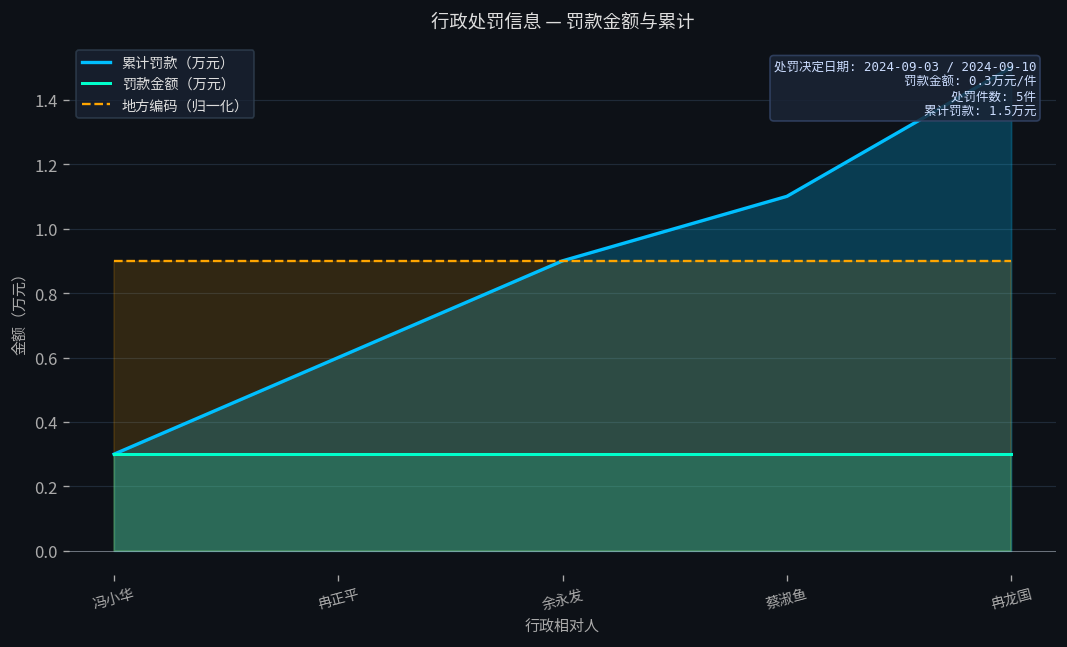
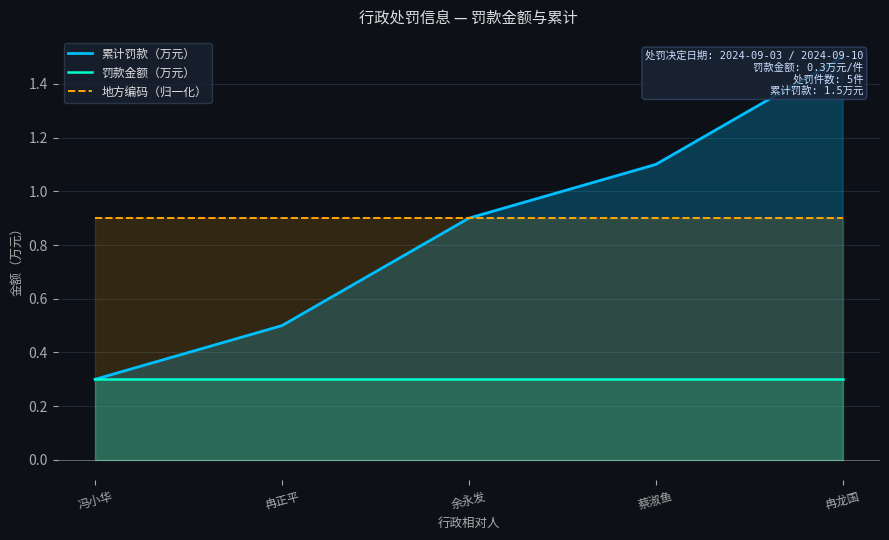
累计罚款（万元）, 冉正平: 0.6 -> 0.5
